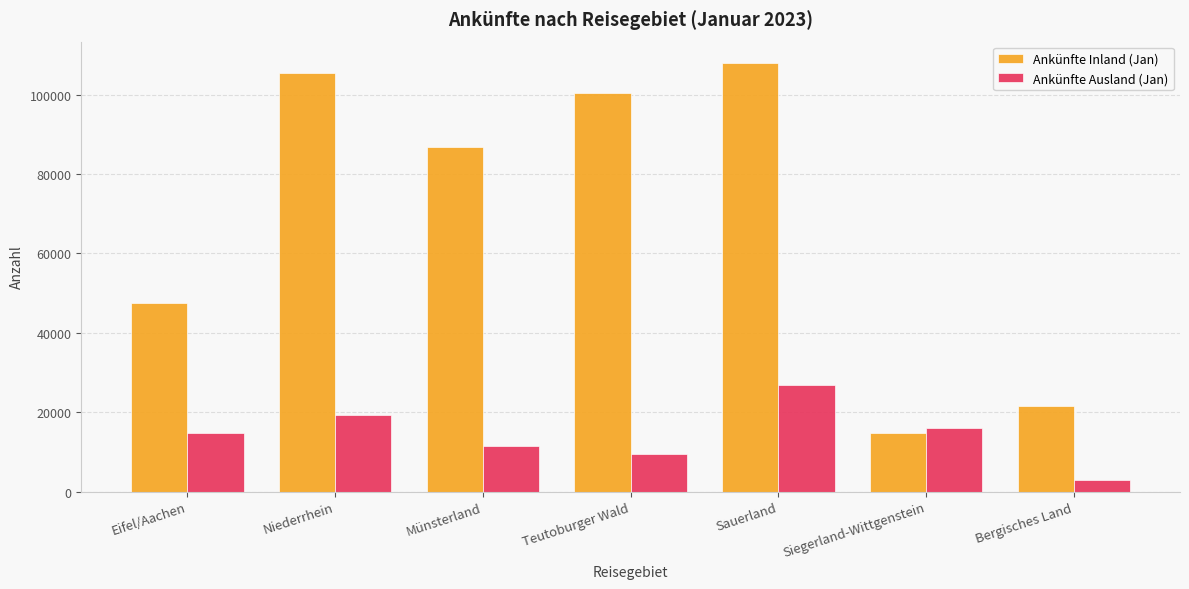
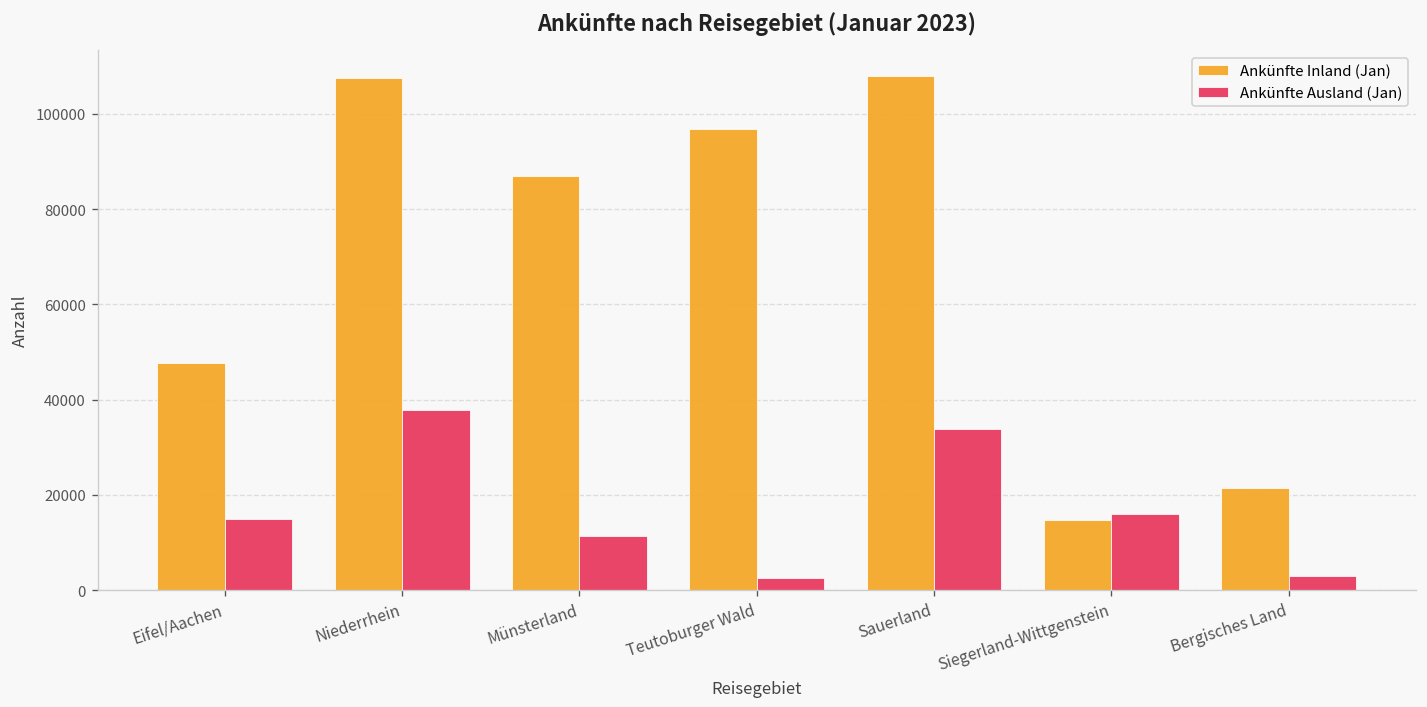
Ankünfte Inland (Jan), Niederrhein: 105000 -> 107000
Ankünfte Ausland (Jan), Niederrhein: 19000 -> 38000
Ankünfte Inland (Jan), Teutoburger Wald: 100000 -> 97000
Ankünfte Ausland (Jan), Teutoburger Wald: 9000 -> 3000
Ankünfte Ausland (Jan), Sauerland: 27000 -> 34000
